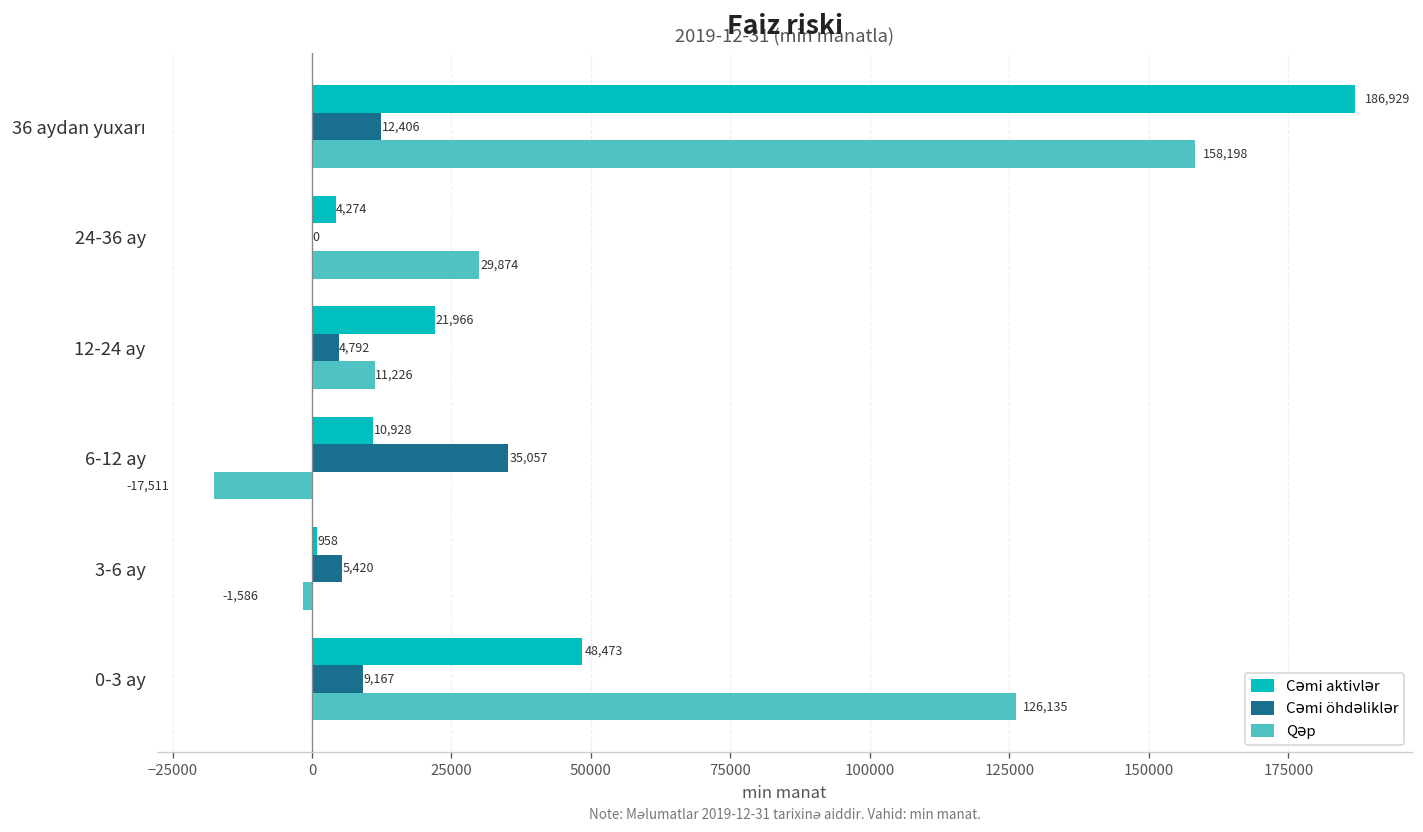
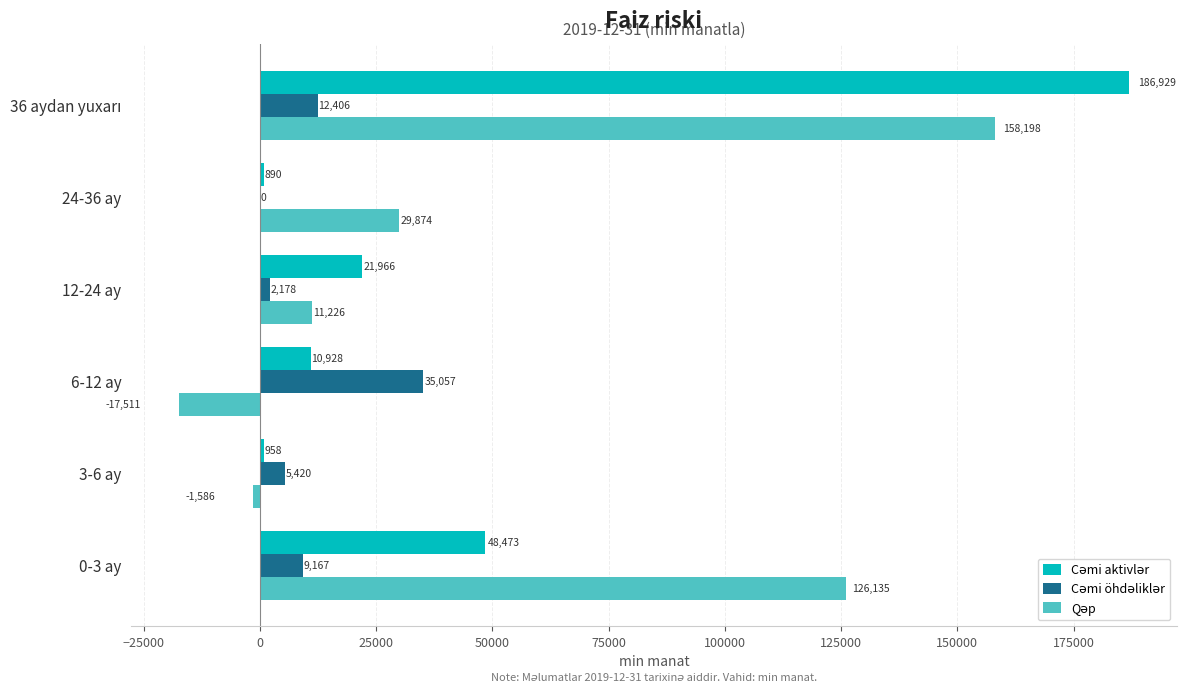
Cəmi aktivlər, 24-36 ay: 4,274 -> 890
Cəmi öhdəliklər, 12-24 ay: 4,792 -> 2,178
